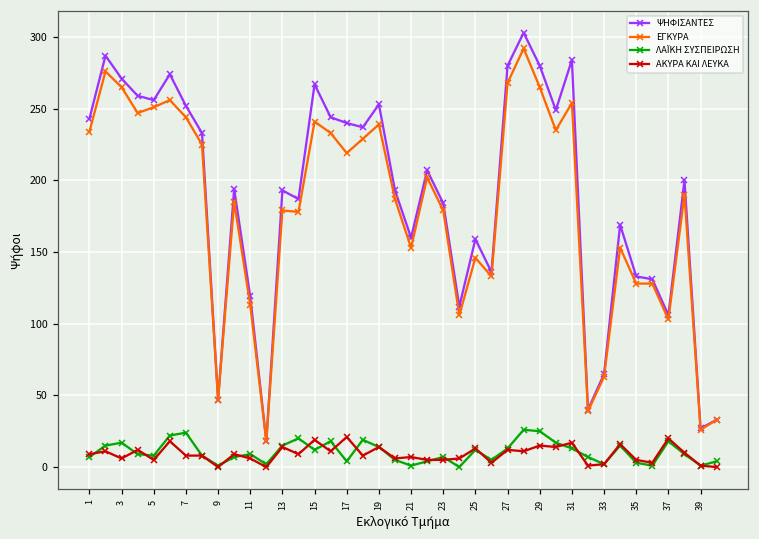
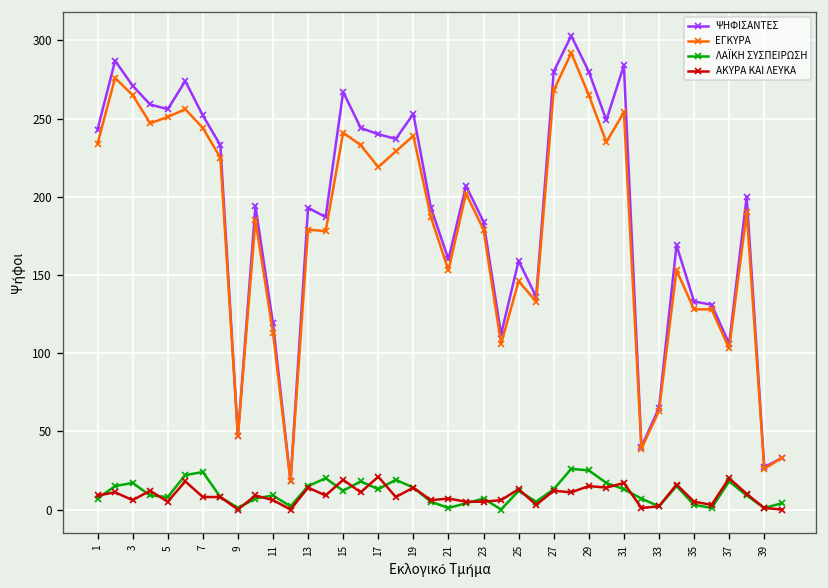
ΛΑΪΚΗ ΣΥΣΠΕΙΡΩΣΗ, 17: 4 -> 13
